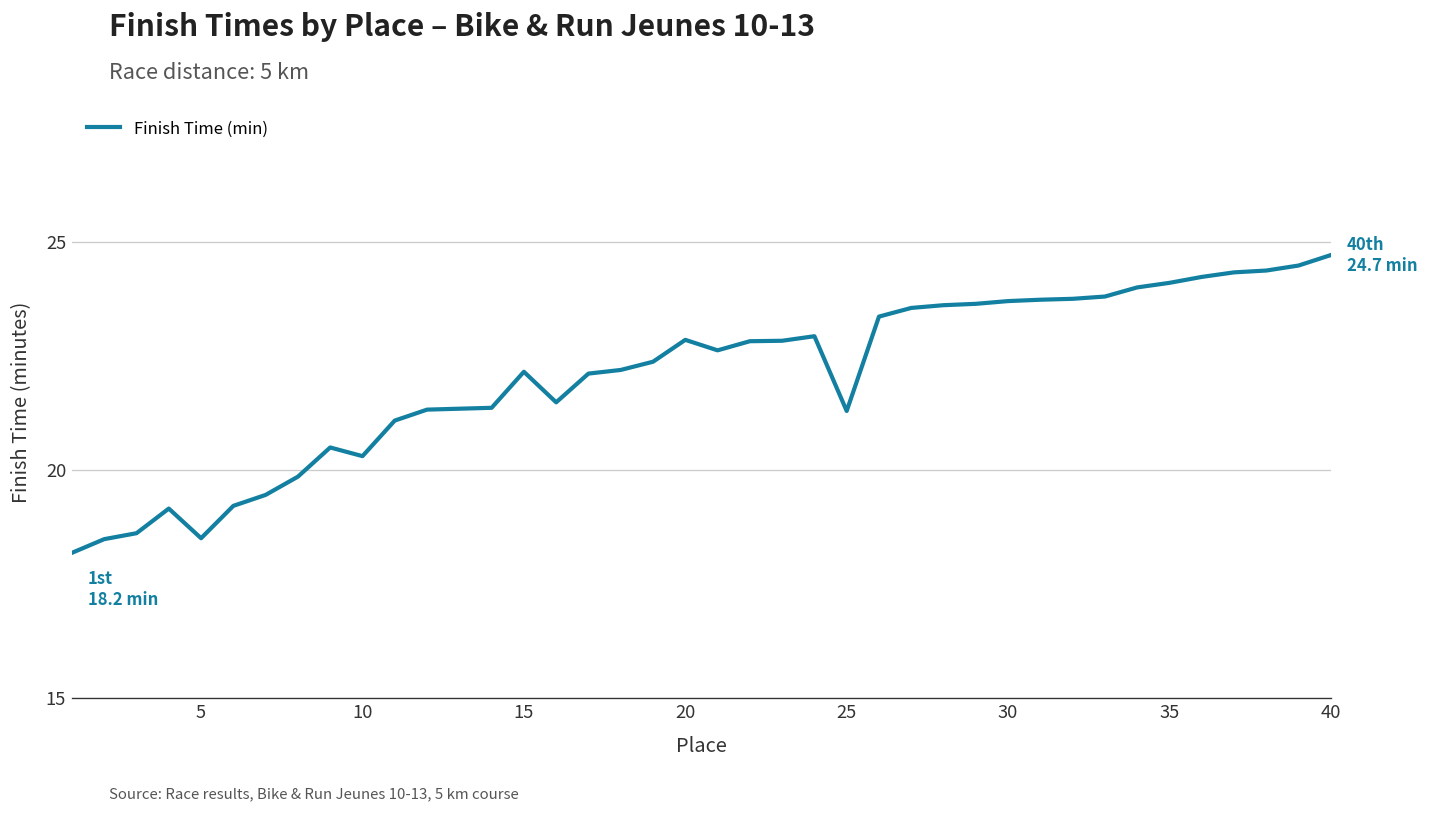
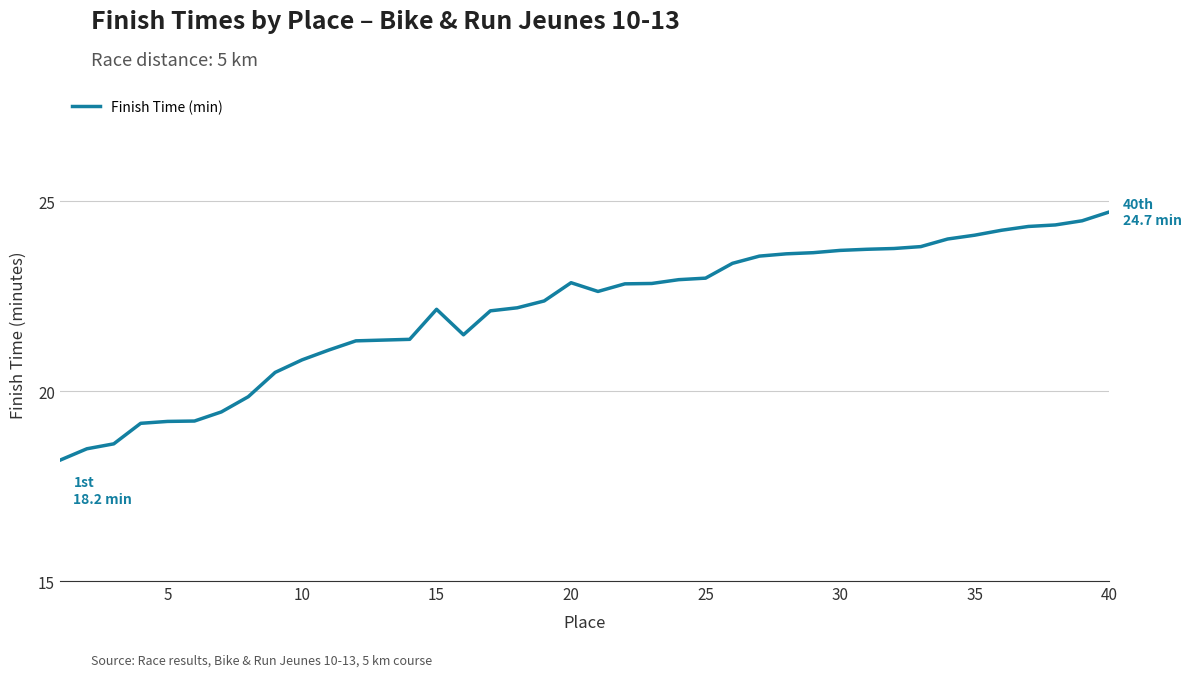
5: 18.5 -> 19.2
10: 20.3 -> 20.8
25: 21.3 -> 23.0
